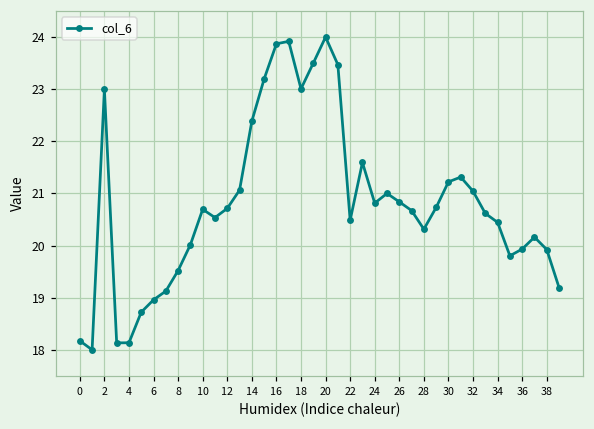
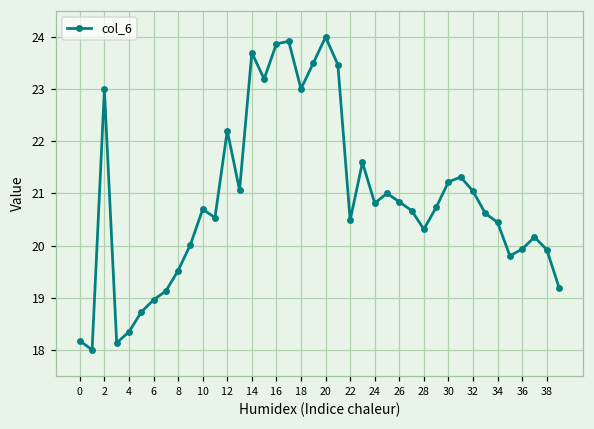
4: 18.1 -> 18.3
12: 20.7 -> 22.2
14: 22.4 -> 23.7
